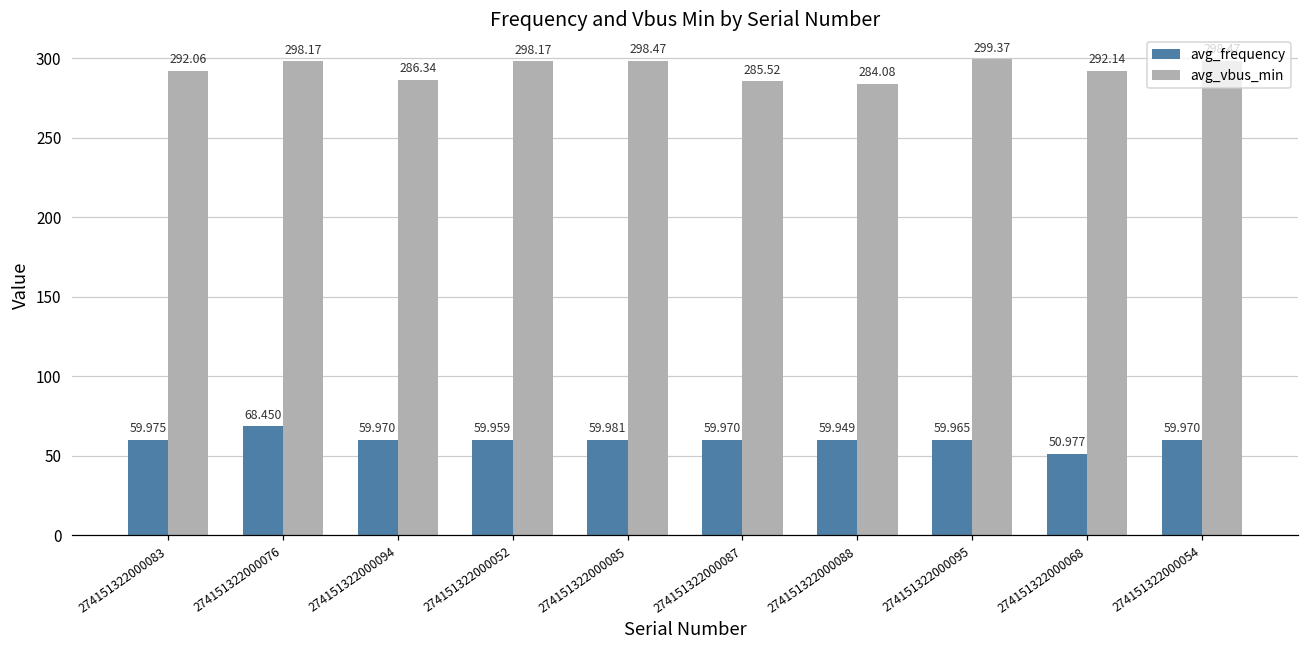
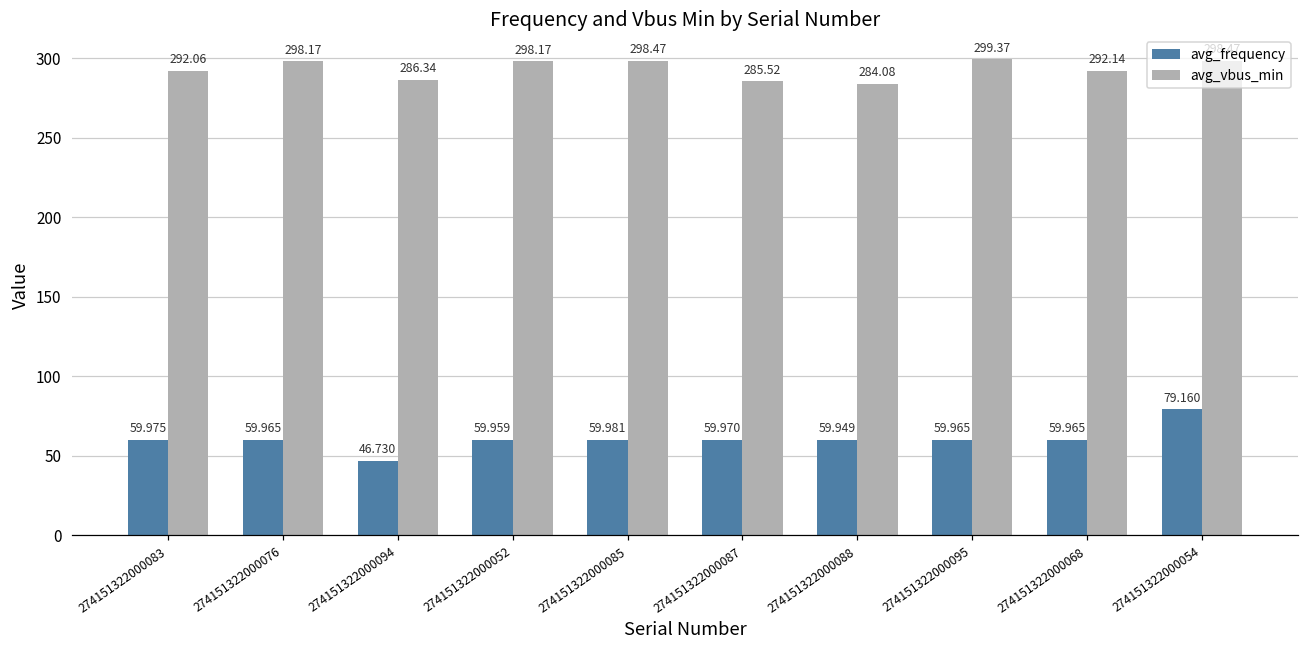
avg_frequency, 274151322000076: 68.450 -> 59.965
avg_frequency, 274151322000094: 59.970 -> 46.730
avg_frequency, 274151322000068: 50.977 -> 59.965
avg_frequency, 274151322000054: 59.970 -> 79.160
